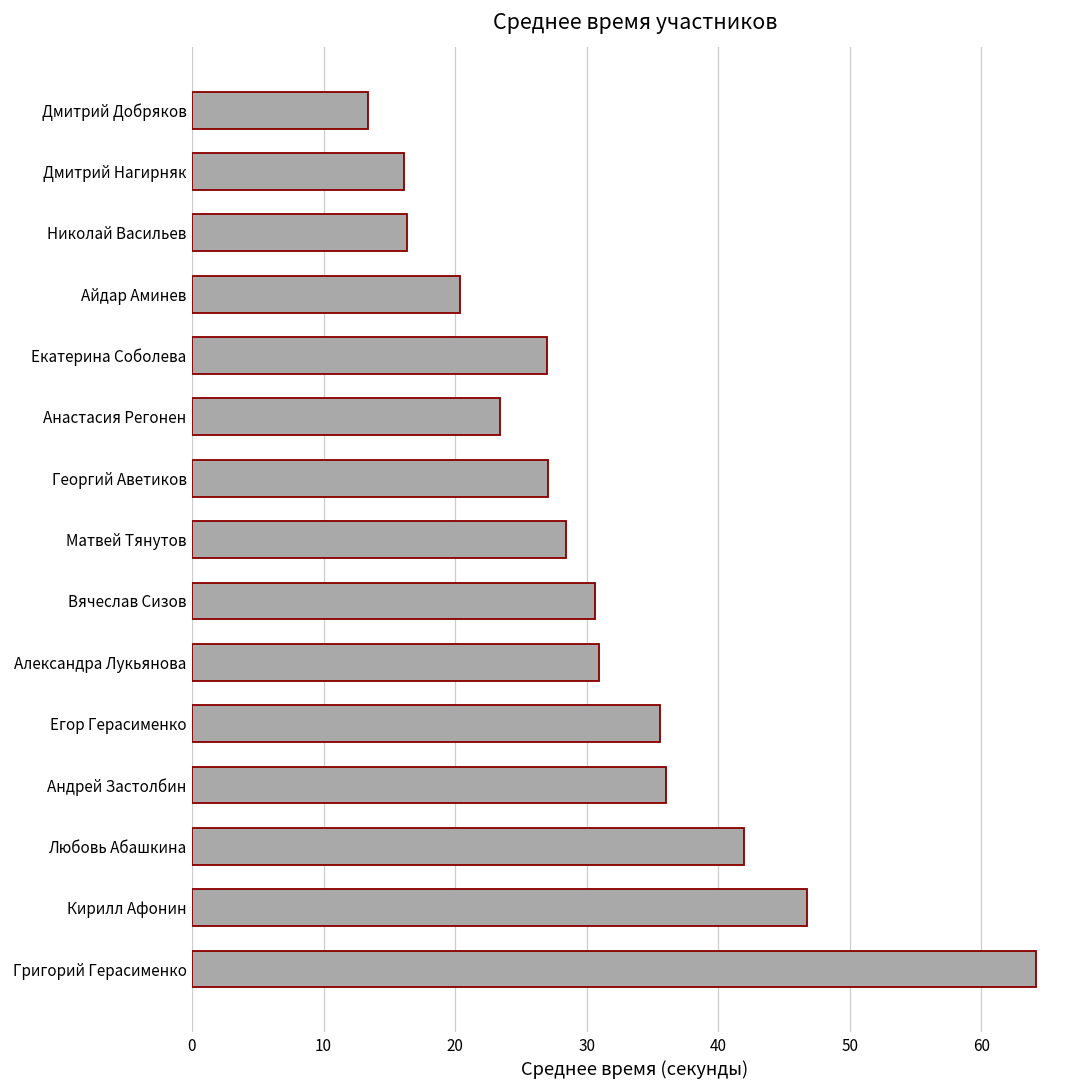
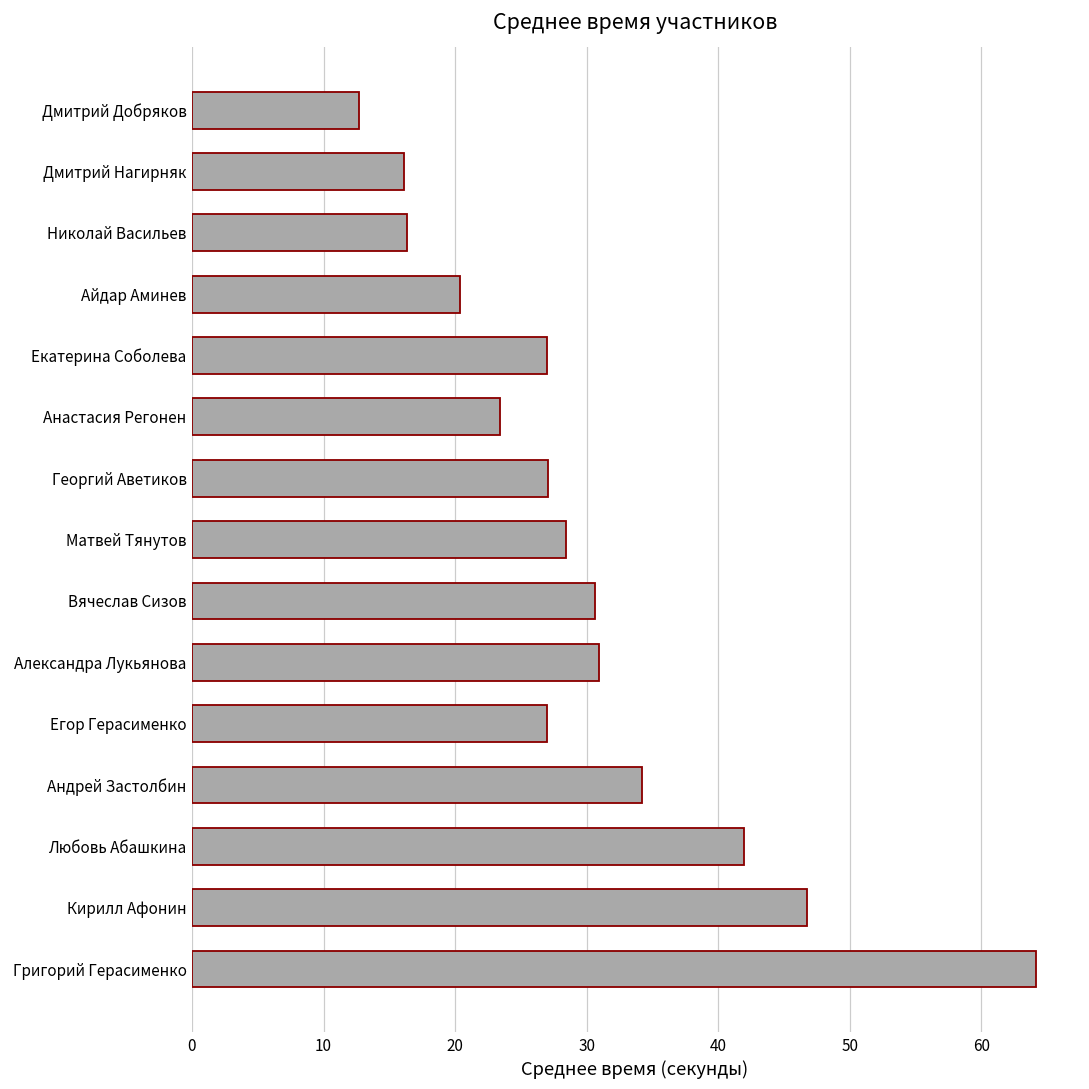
Дмитрий Добряков: 13.4 -> 12.7
Егор Герасименко: 35.6 -> 27.0
Андрей Застолбин: 36.1 -> 34.2
